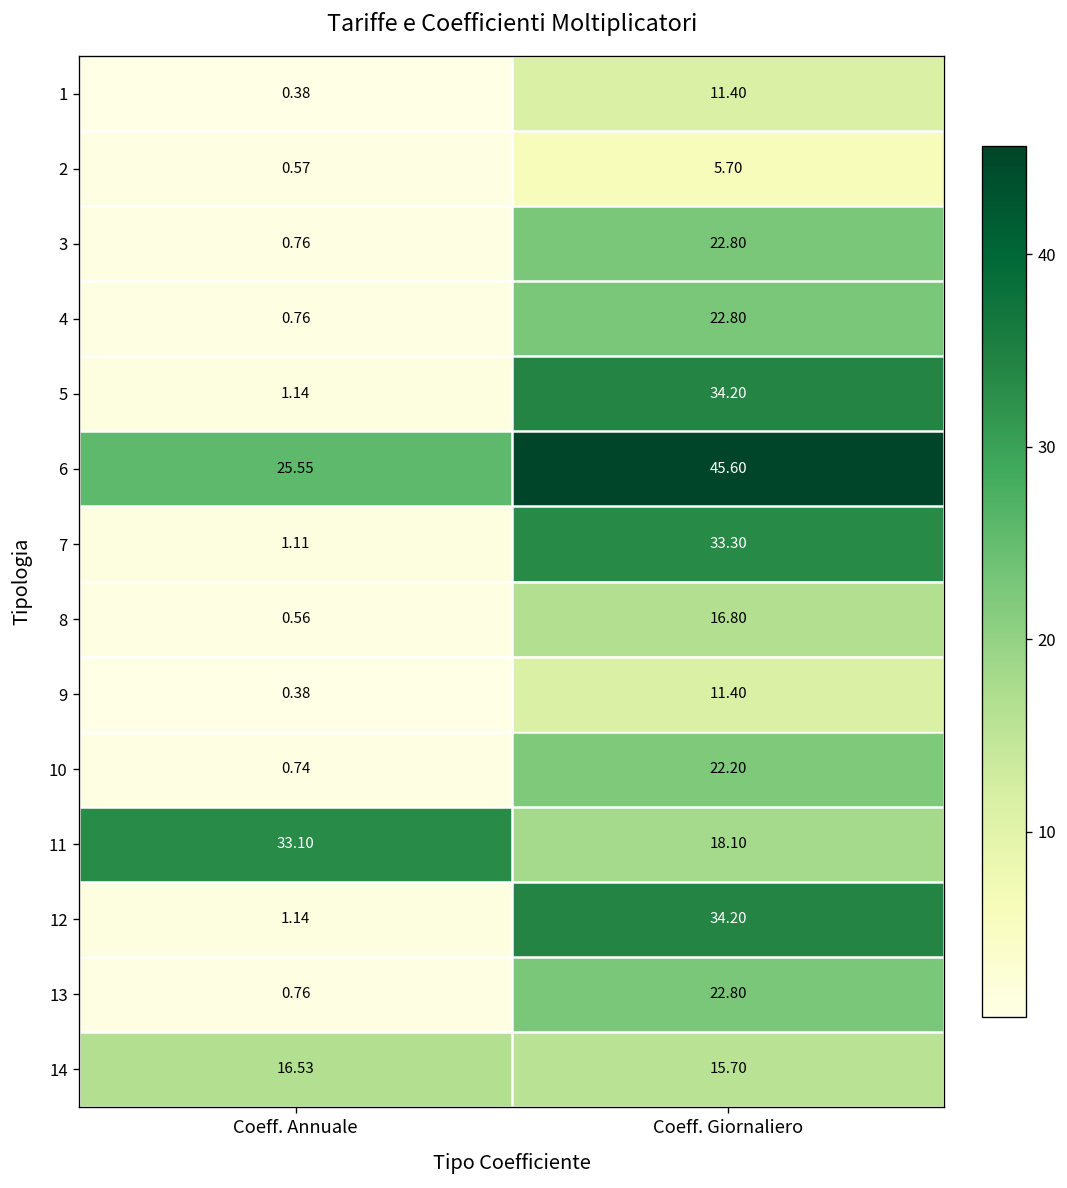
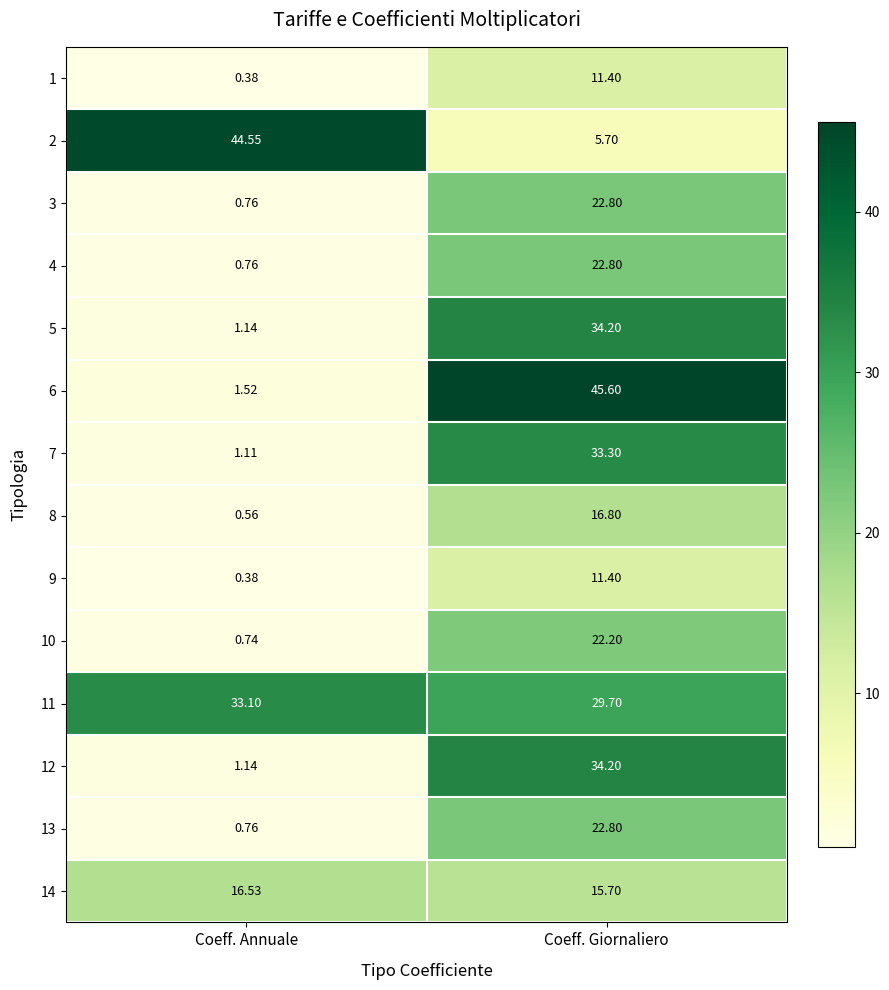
2, Coeff. Annuale: 0.57 -> 44.55
6, Coeff. Annuale: 25.55 -> 1.52
11, Coeff. Giornaliero: 18.10 -> 29.70
